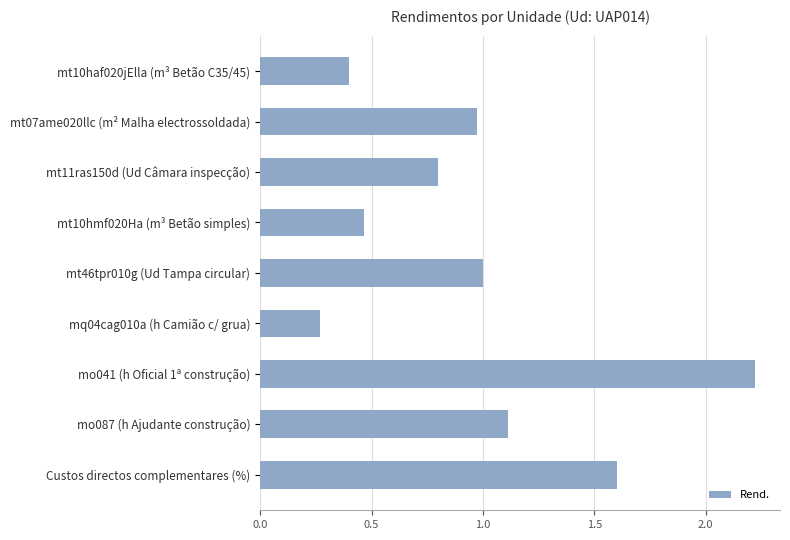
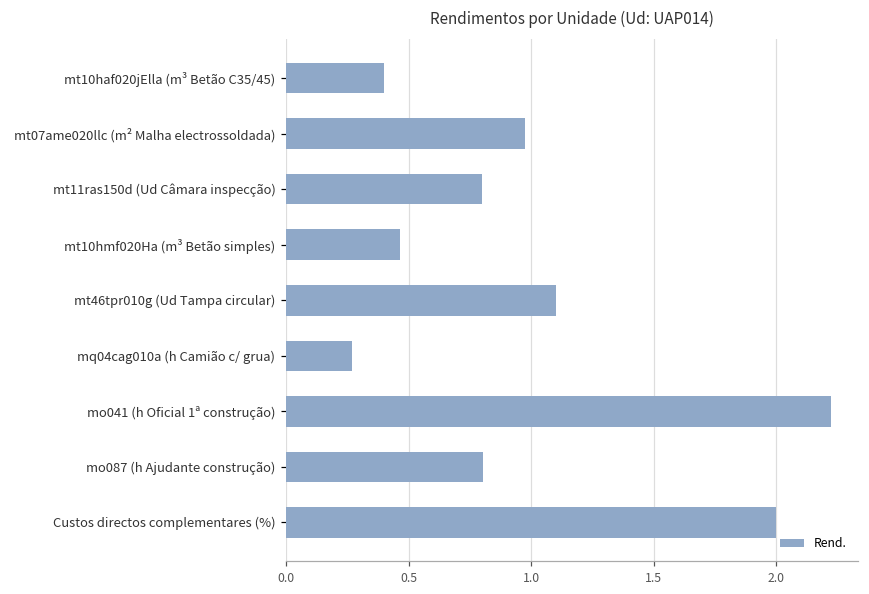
mt46tpr010g (Ud Tampa circular): 1.0 -> 1.1
mo087 (h Ajudante construção): 1.11 -> 0.80
Custos directos complementares (%): 1.6 -> 2.0
